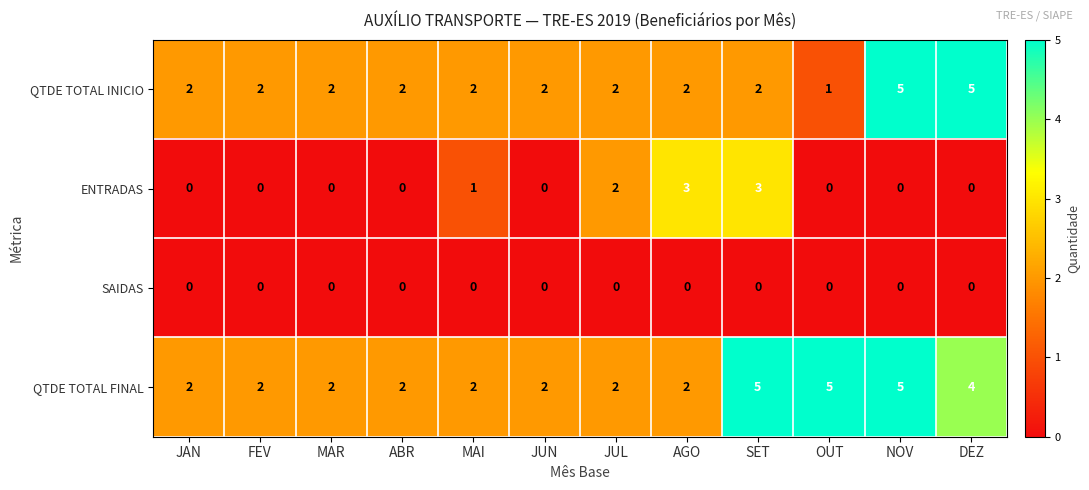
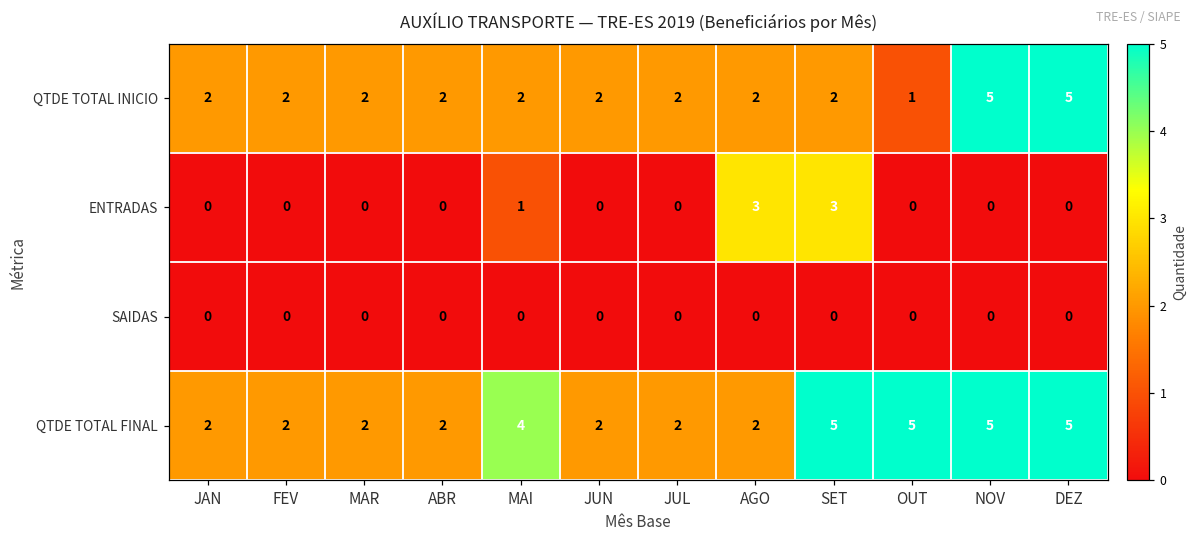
ENTRADAS, JUL: 2 -> 0
QTDE TOTAL FINAL, MAI: 2 -> 4
QTDE TOTAL FINAL, DEZ: 4 -> 5
